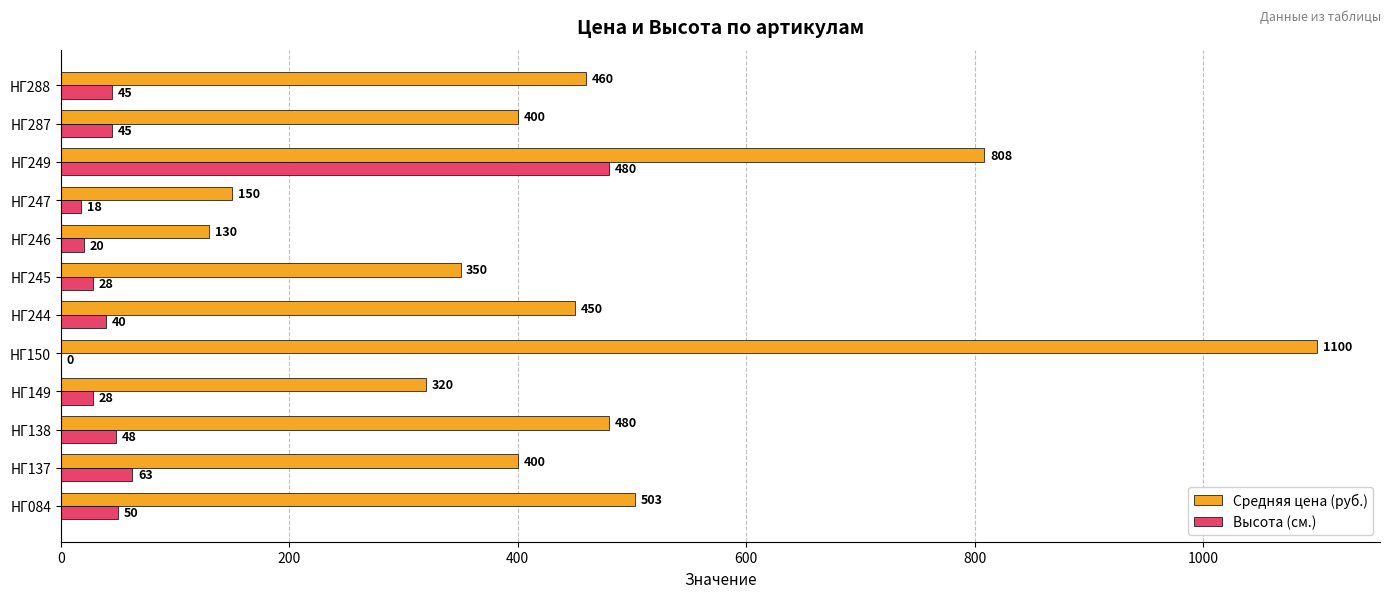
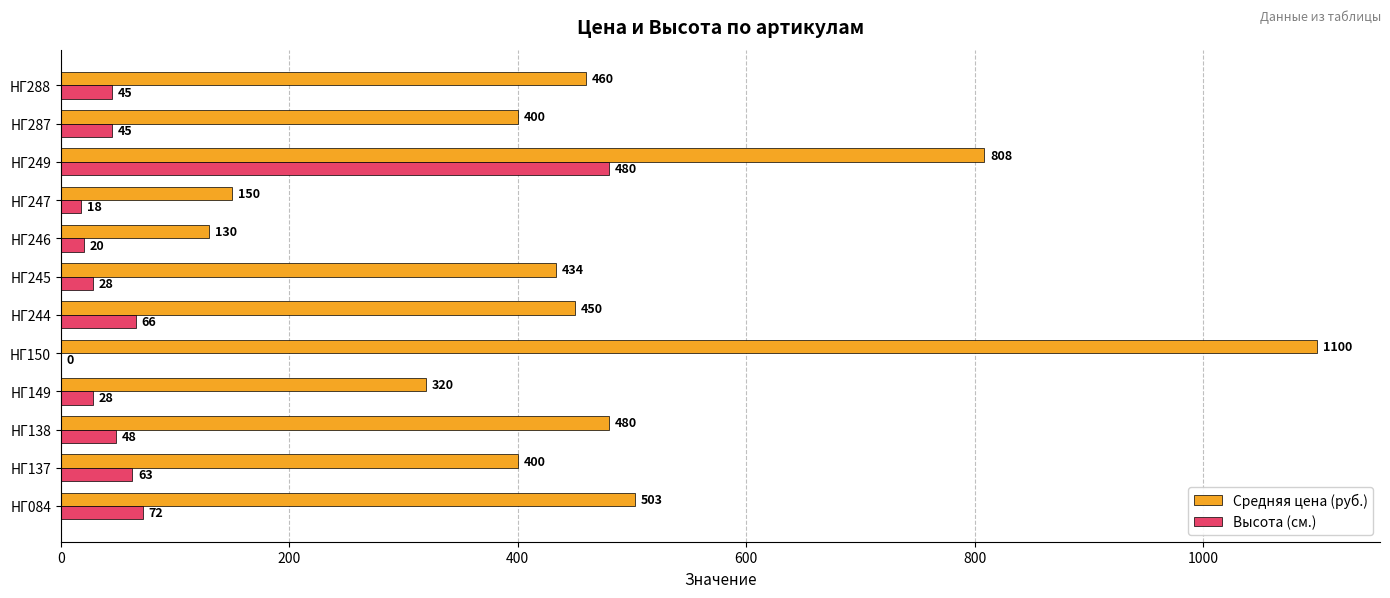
Средняя цена (руб.), НГ245: 350 -> 434
Высота (см.), НГ244: 40 -> 66
Высота (см.), НГ084: 50 -> 72
